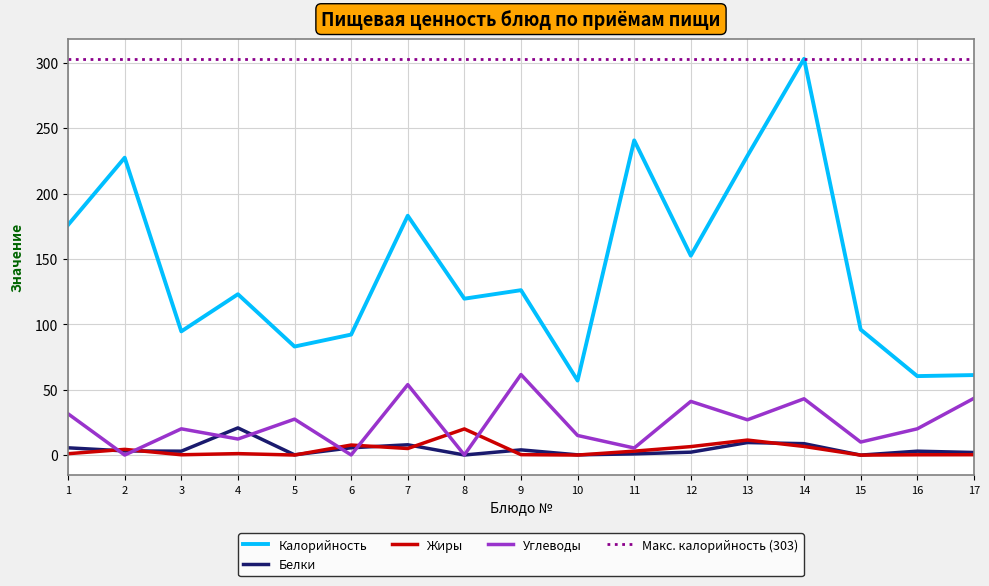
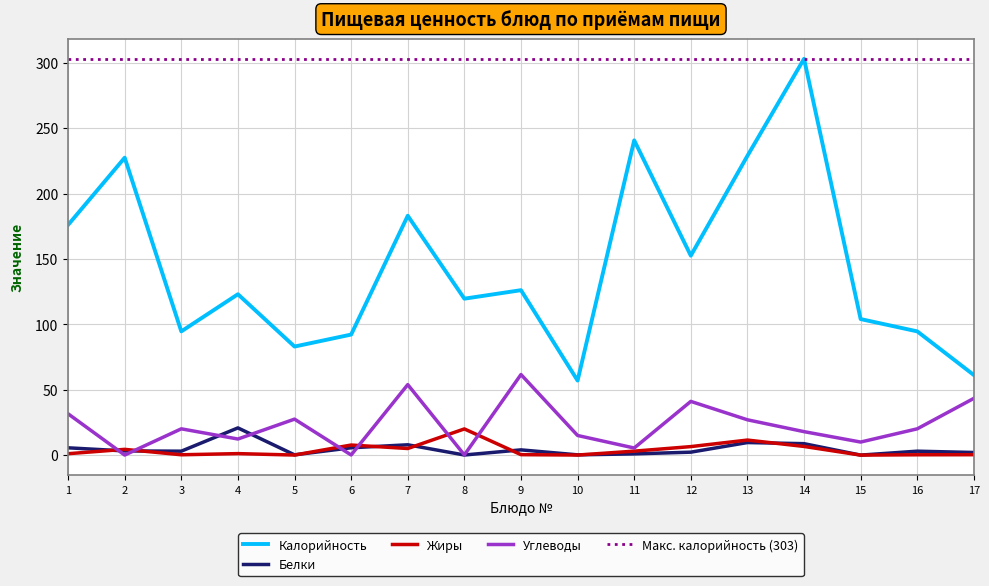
Углеводы, 14: 43 -> 18
Калорийность, 15: 96 -> 104
Калорийность, 16: 60 -> 95
